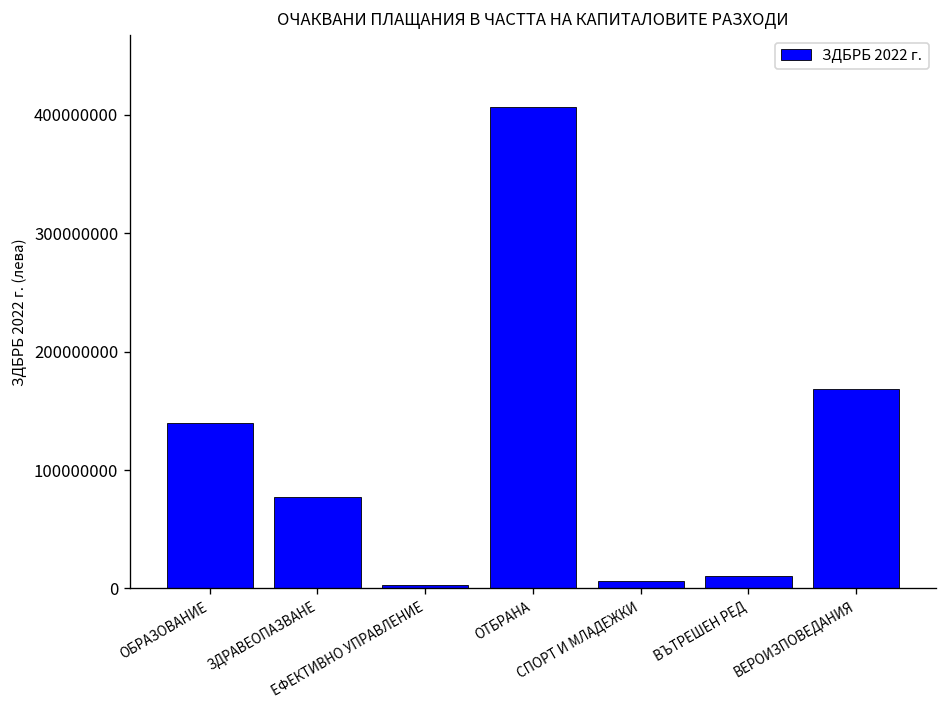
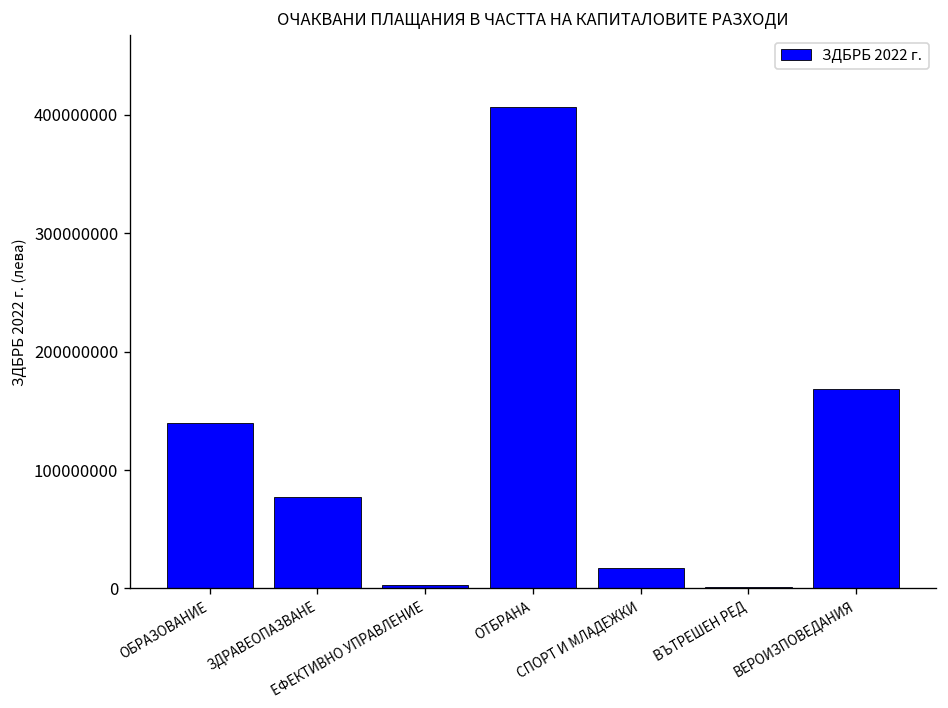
СПОРТ И МЛАДЕЖКИ: 10000000 -> 20000000
ВЪТРЕШЕН РЕД: 10000000 -> 0
